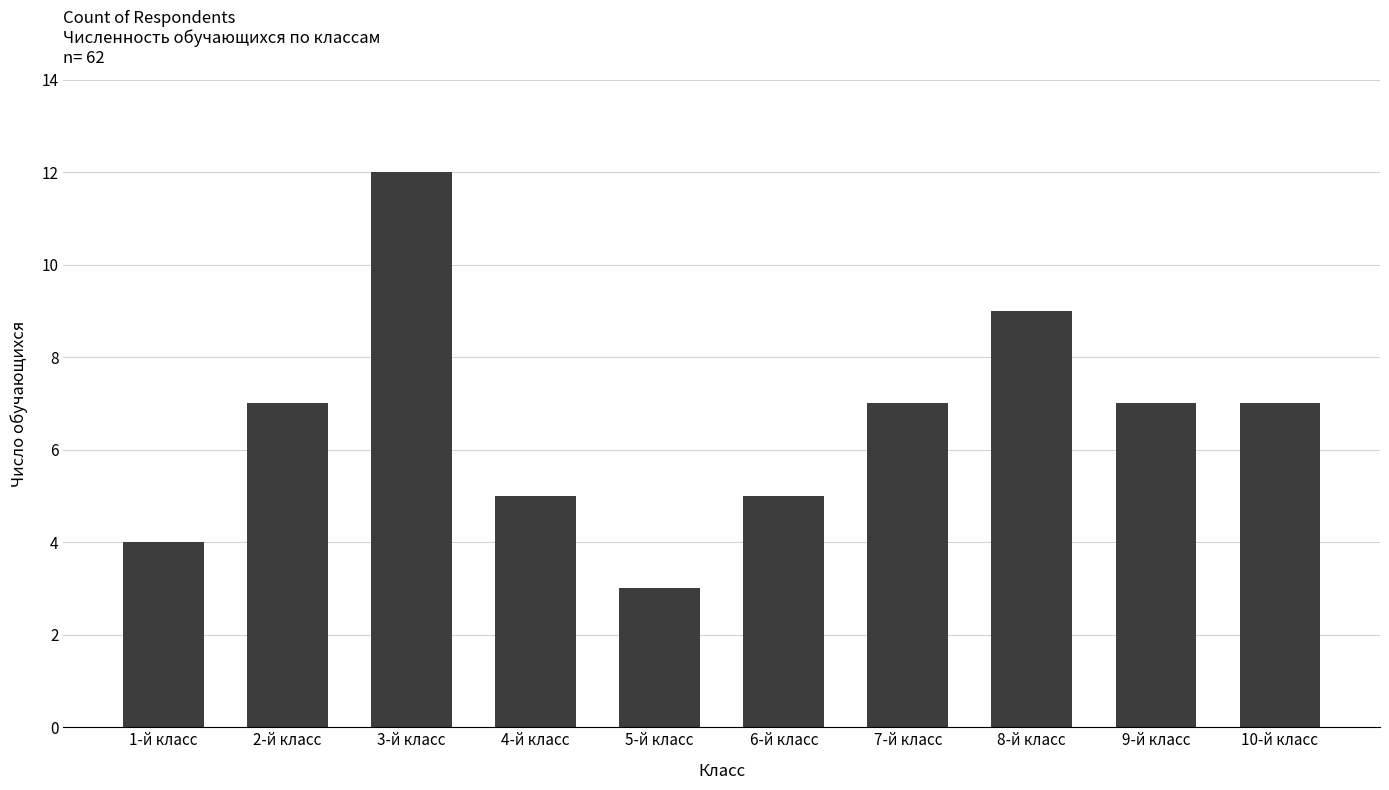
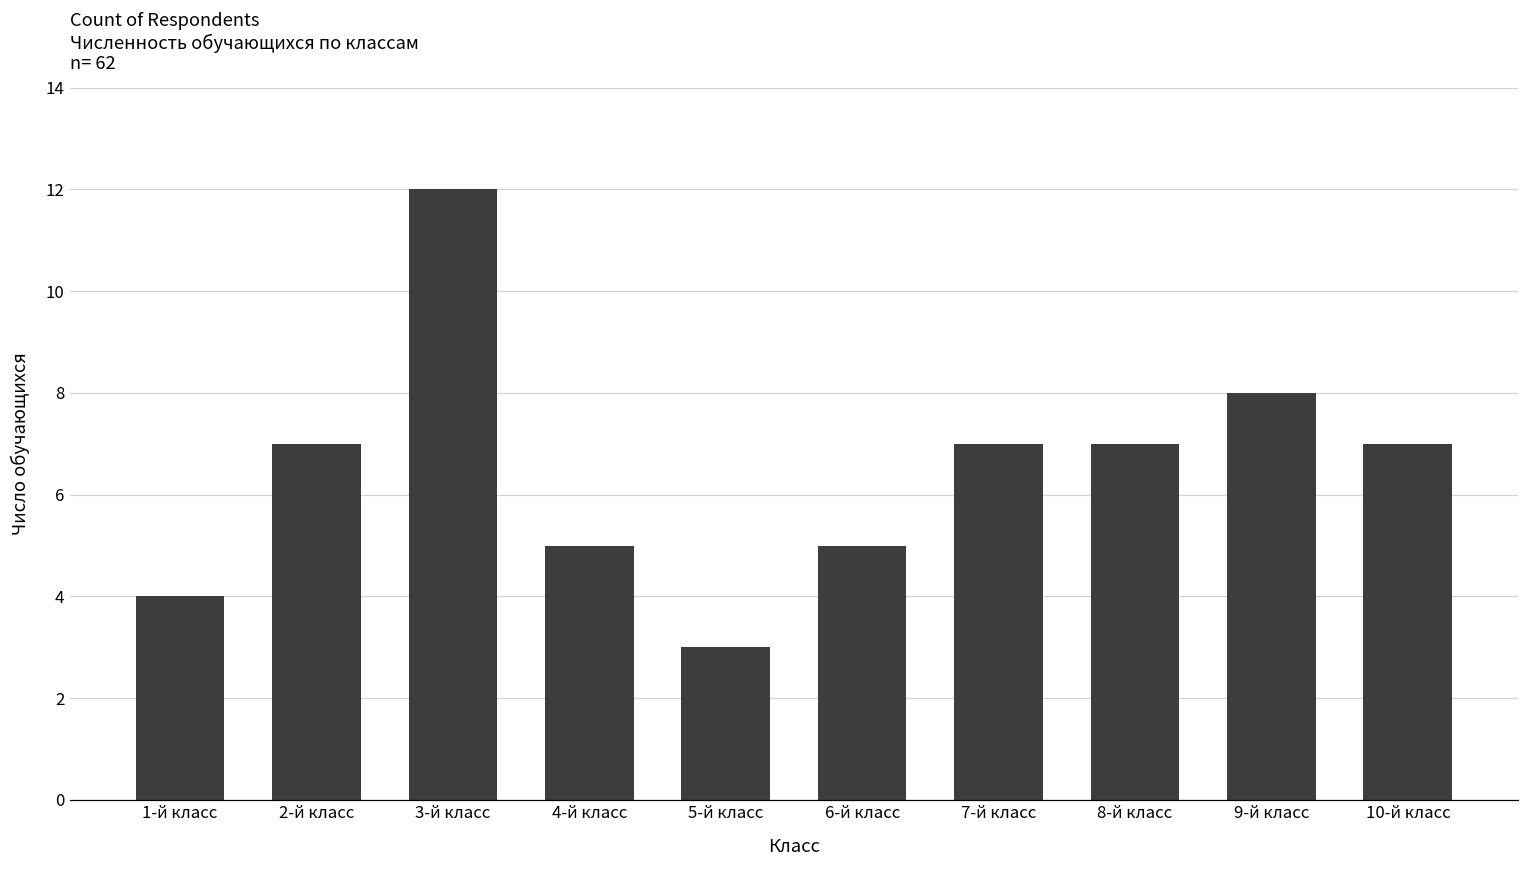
8-й класс: 9 -> 7
9-й класс: 7 -> 8
